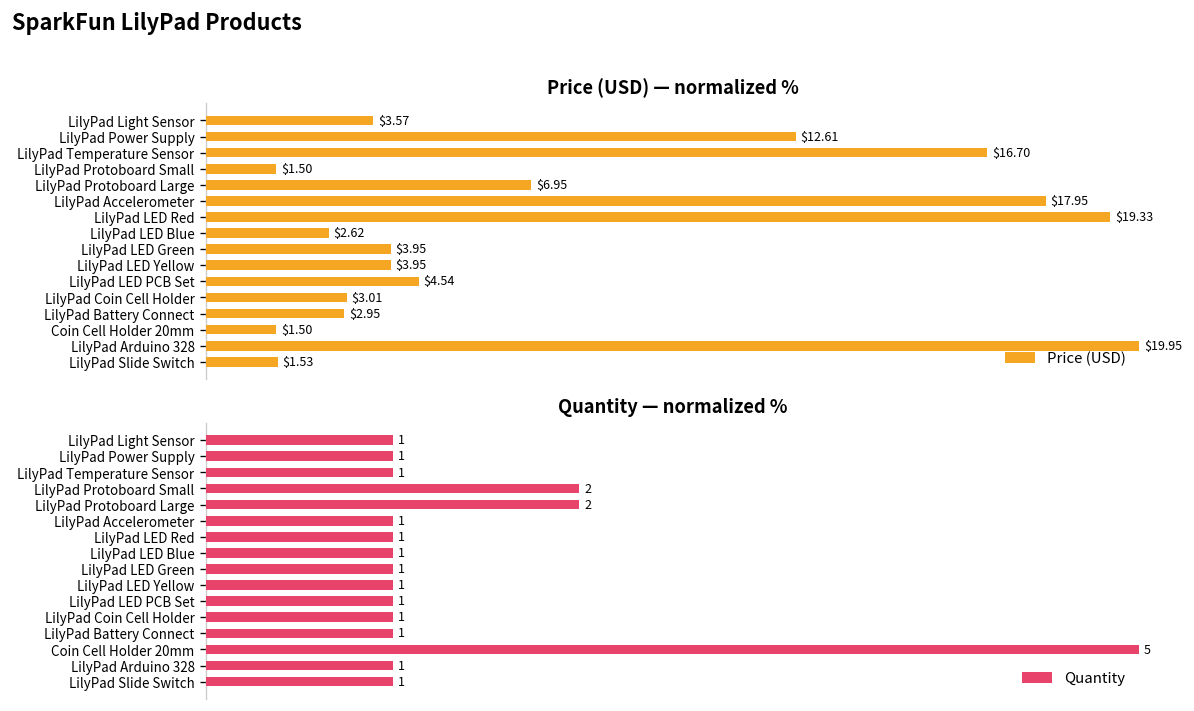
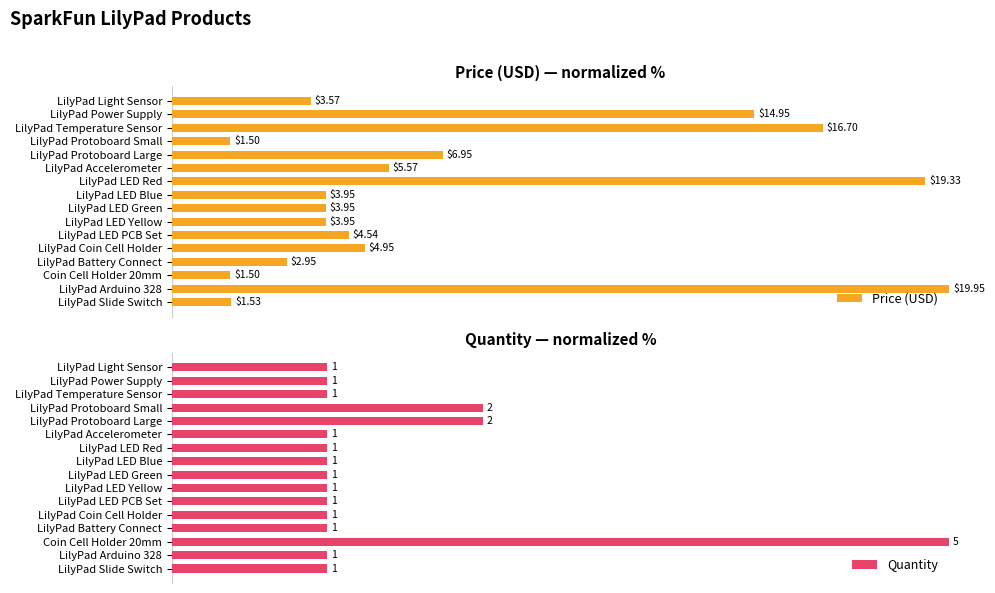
Price (USD) — normalized %, LilyPad Power Supply: $12.61 -> $14.95
Price (USD) — normalized %, LilyPad Accelerometer: $17.95 -> $5.57
Price (USD) — normalized %, LilyPad LED Blue: $2.62 -> $3.95
Price (USD) — normalized %, LilyPad Coin Cell Holder: $3.01 -> $4.95
